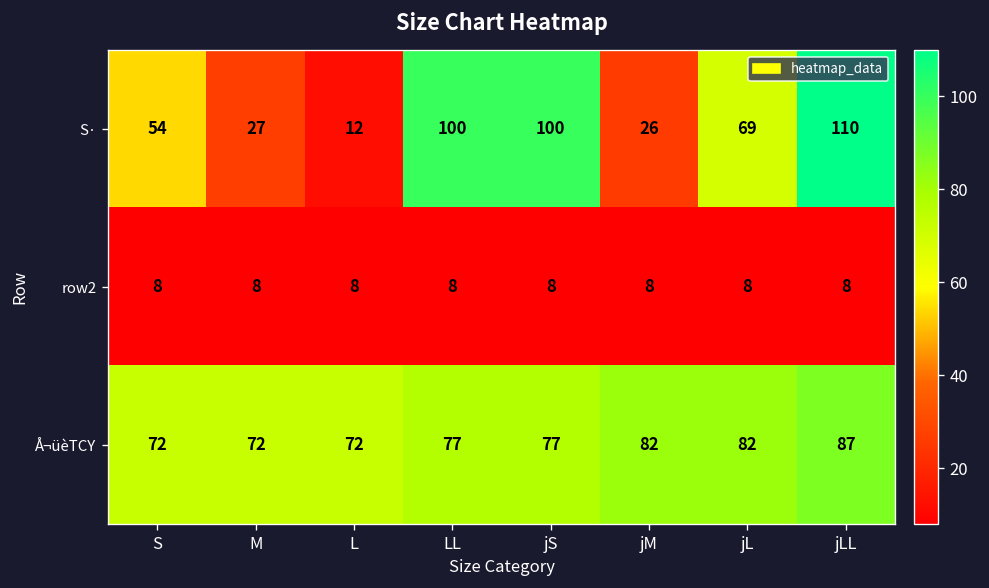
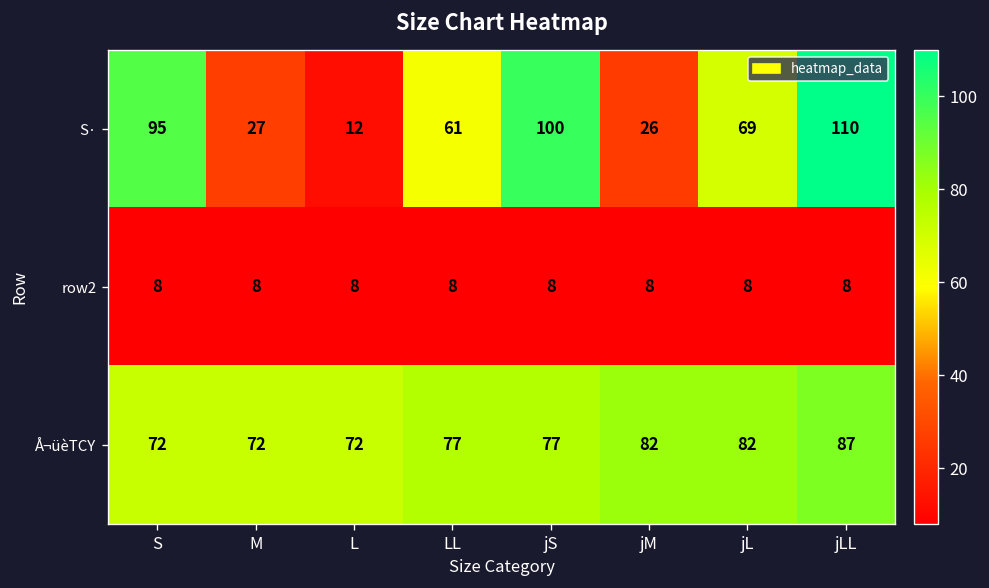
S·, S: 54 -> 95
S·, LL: 100 -> 61
